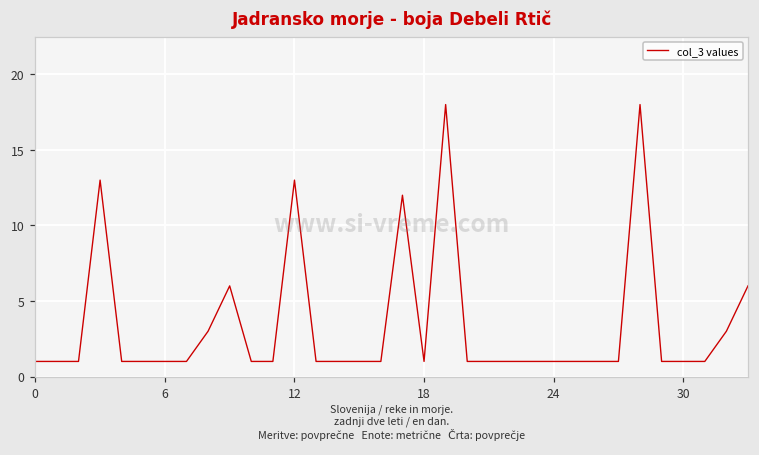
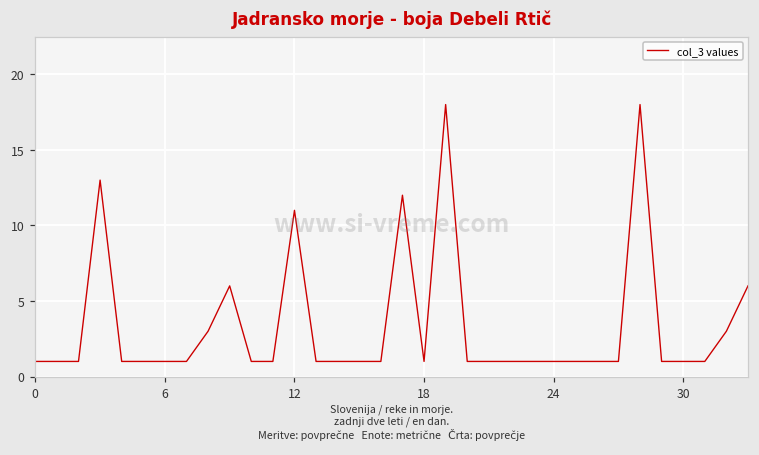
12: 13 -> 11
